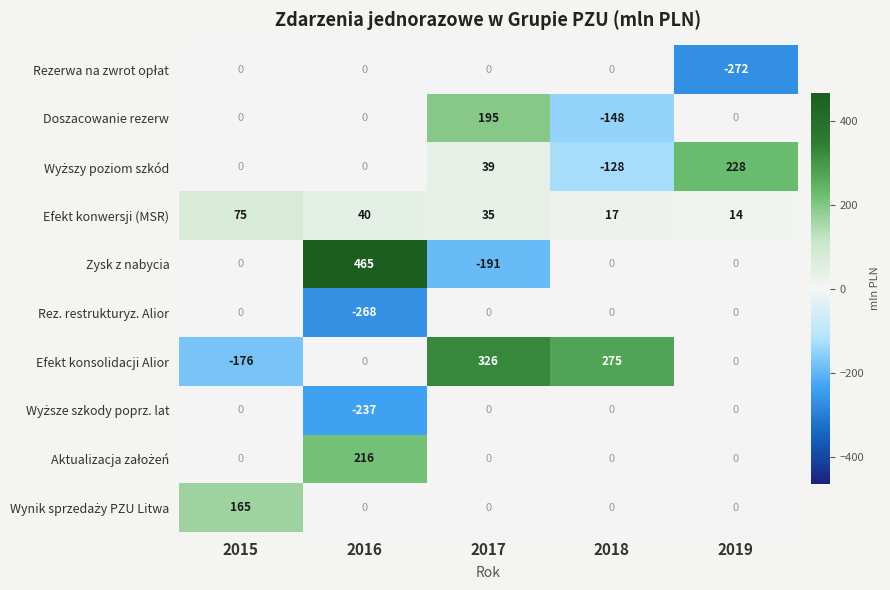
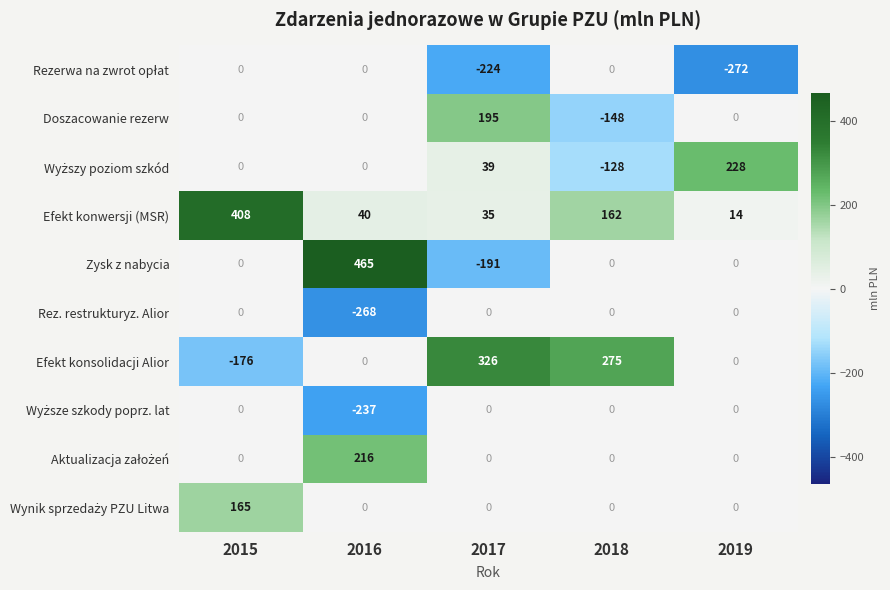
Rezerwa na zwrot opłat, 2017: 0 -> -224
Efekt konwersji (MSR), 2015: 75 -> 408
Efekt konwersji (MSR), 2018: 17 -> 162
